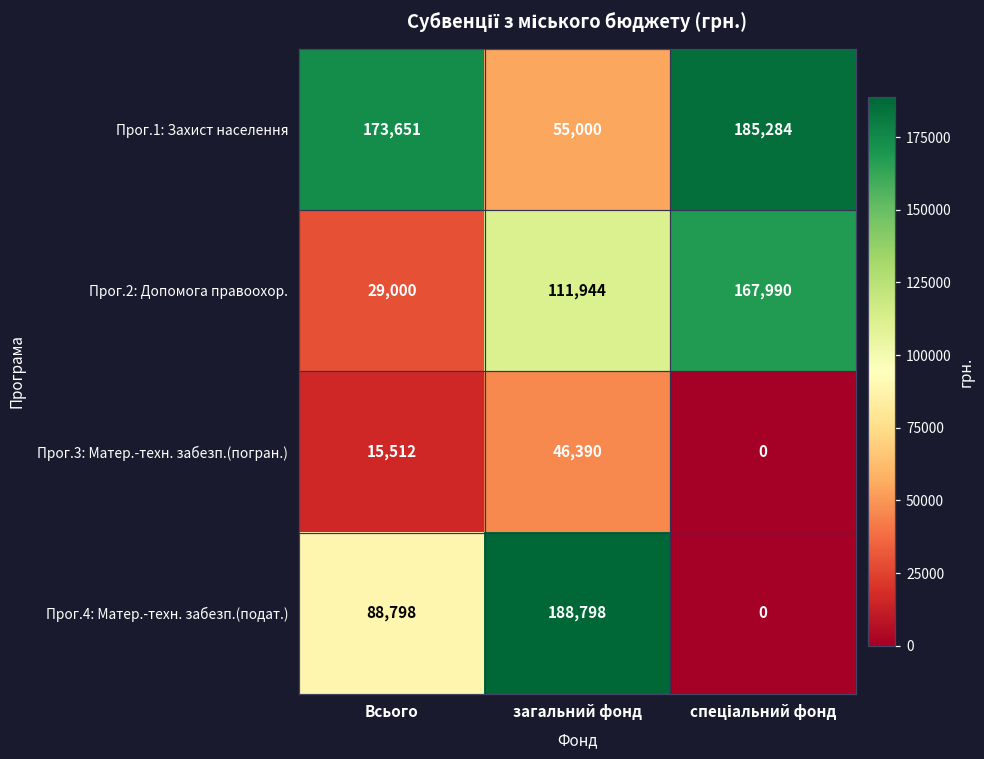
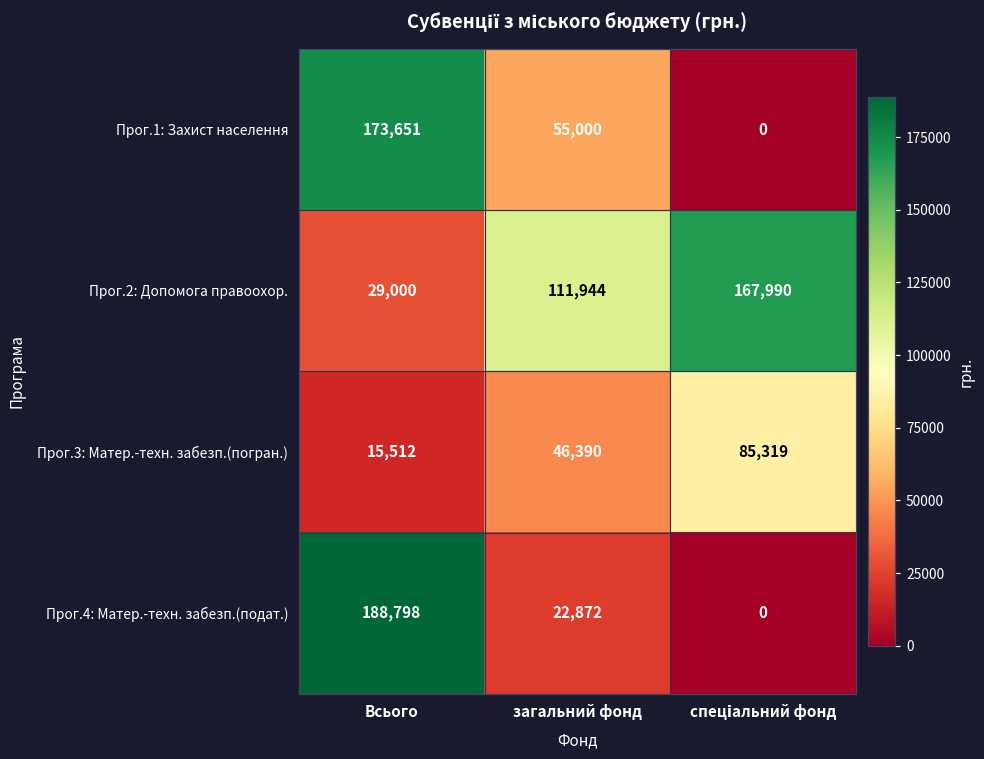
Прог.1: Захист населення, спеціальний фонд: 185,284 -> 0
Прог.3: Матер.-техн. забезп.(погран.), спеціальний фонд: 0 -> 85,319
Прог.4: Матер.-техн. забезп.(подат.), Всього: 88,798 -> 188,798
Прог.4: Матер.-техн. забезп.(подат.), загальний фонд: 188,798 -> 22,872
